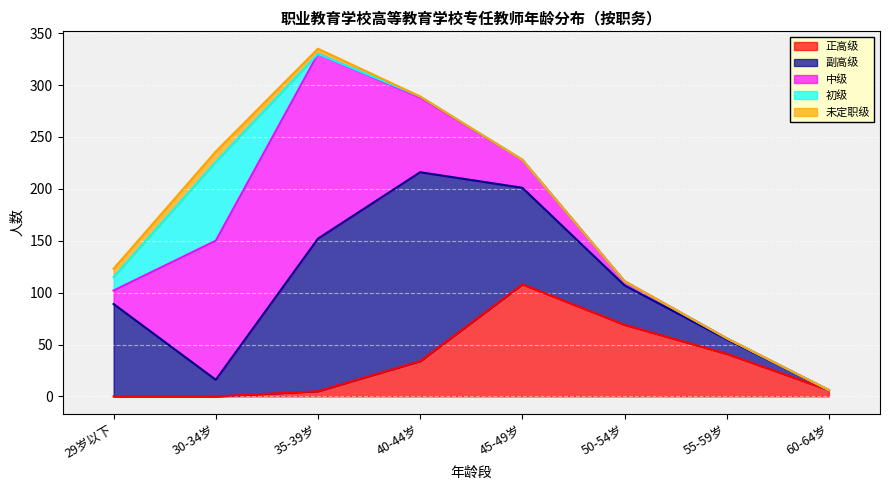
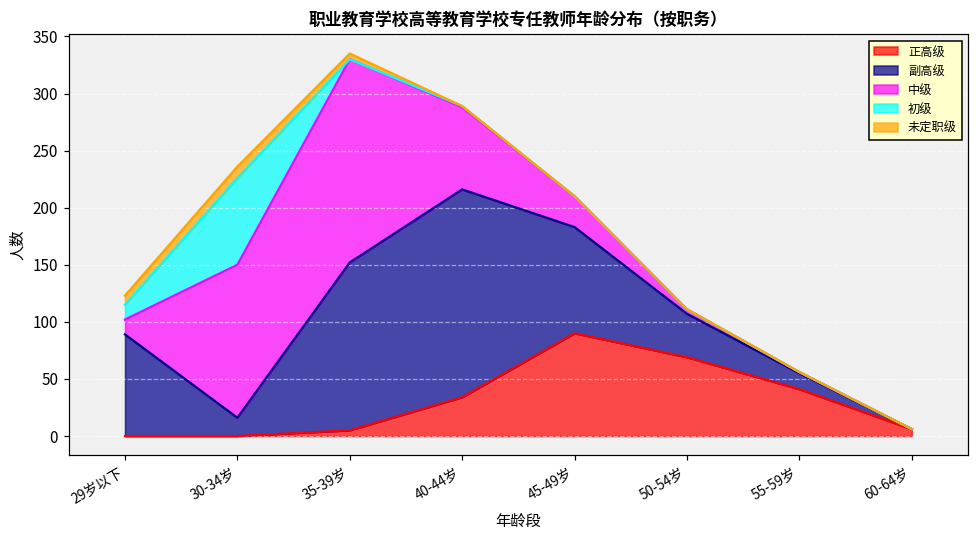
正高级, 45-49岁: 108 -> 90
